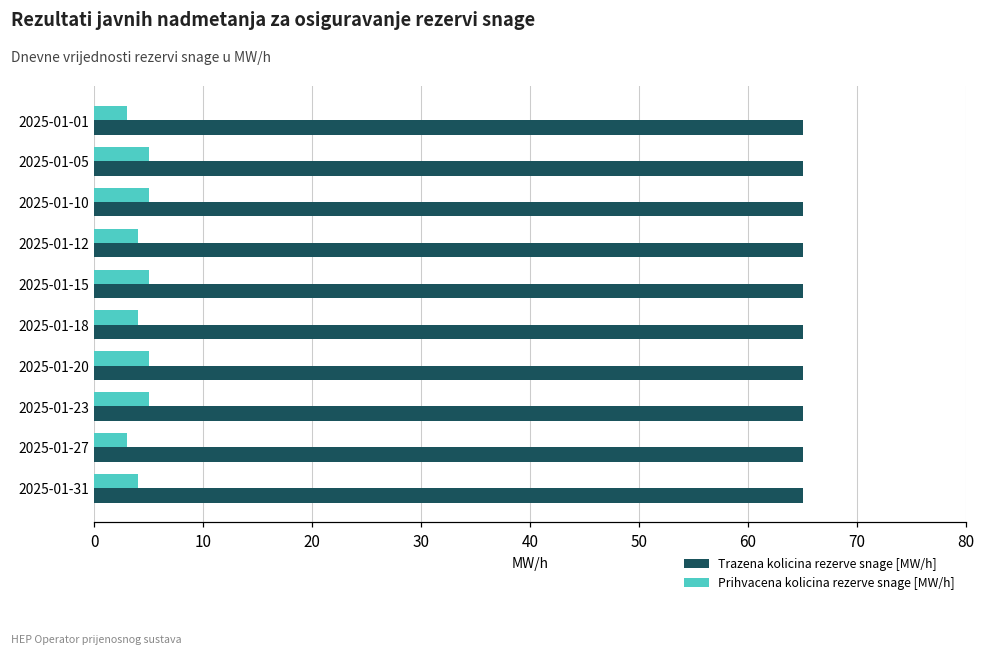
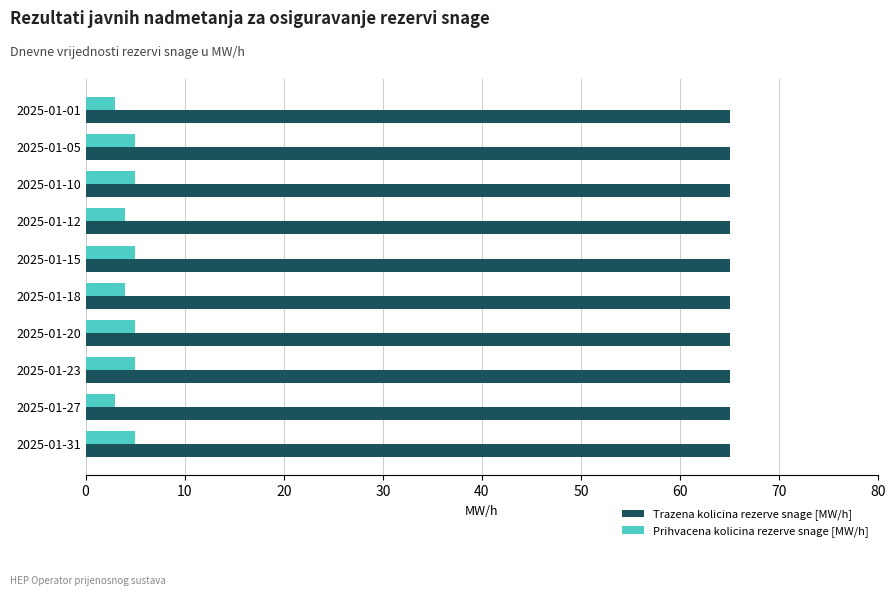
Prihvacena kolicina rezerve snage [MW/h], 2025-01-31: 4 -> 5
